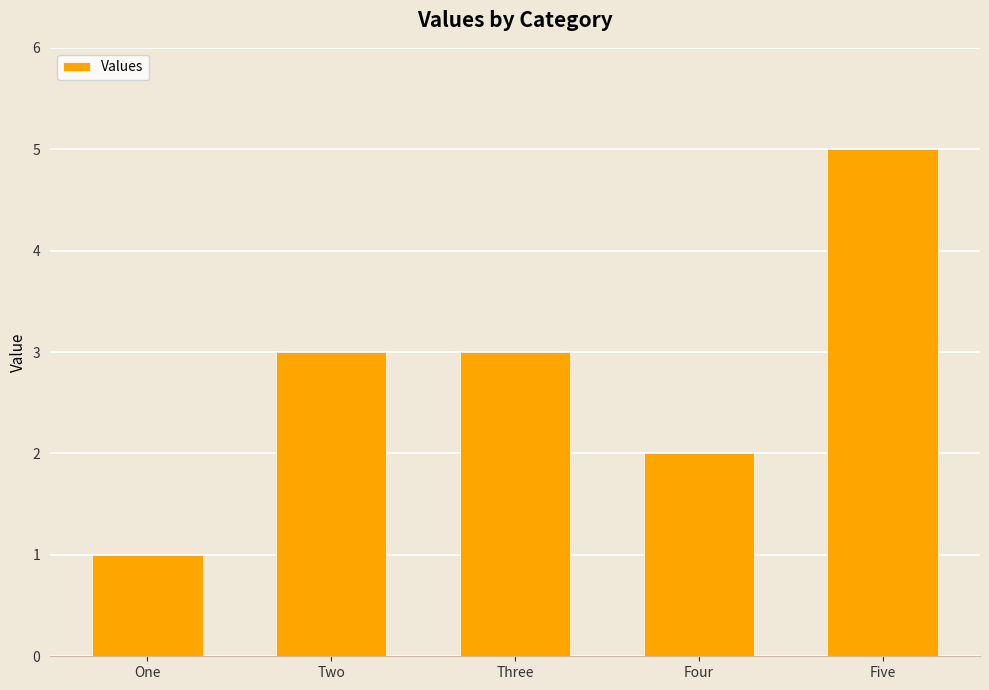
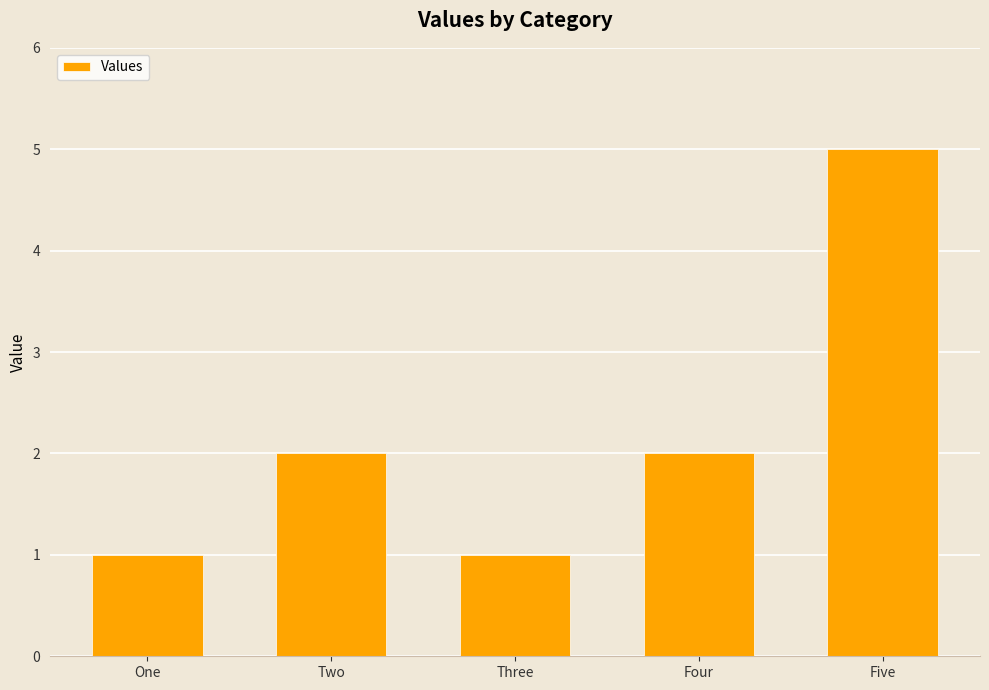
Two: 3 -> 2
Three: 3 -> 1
